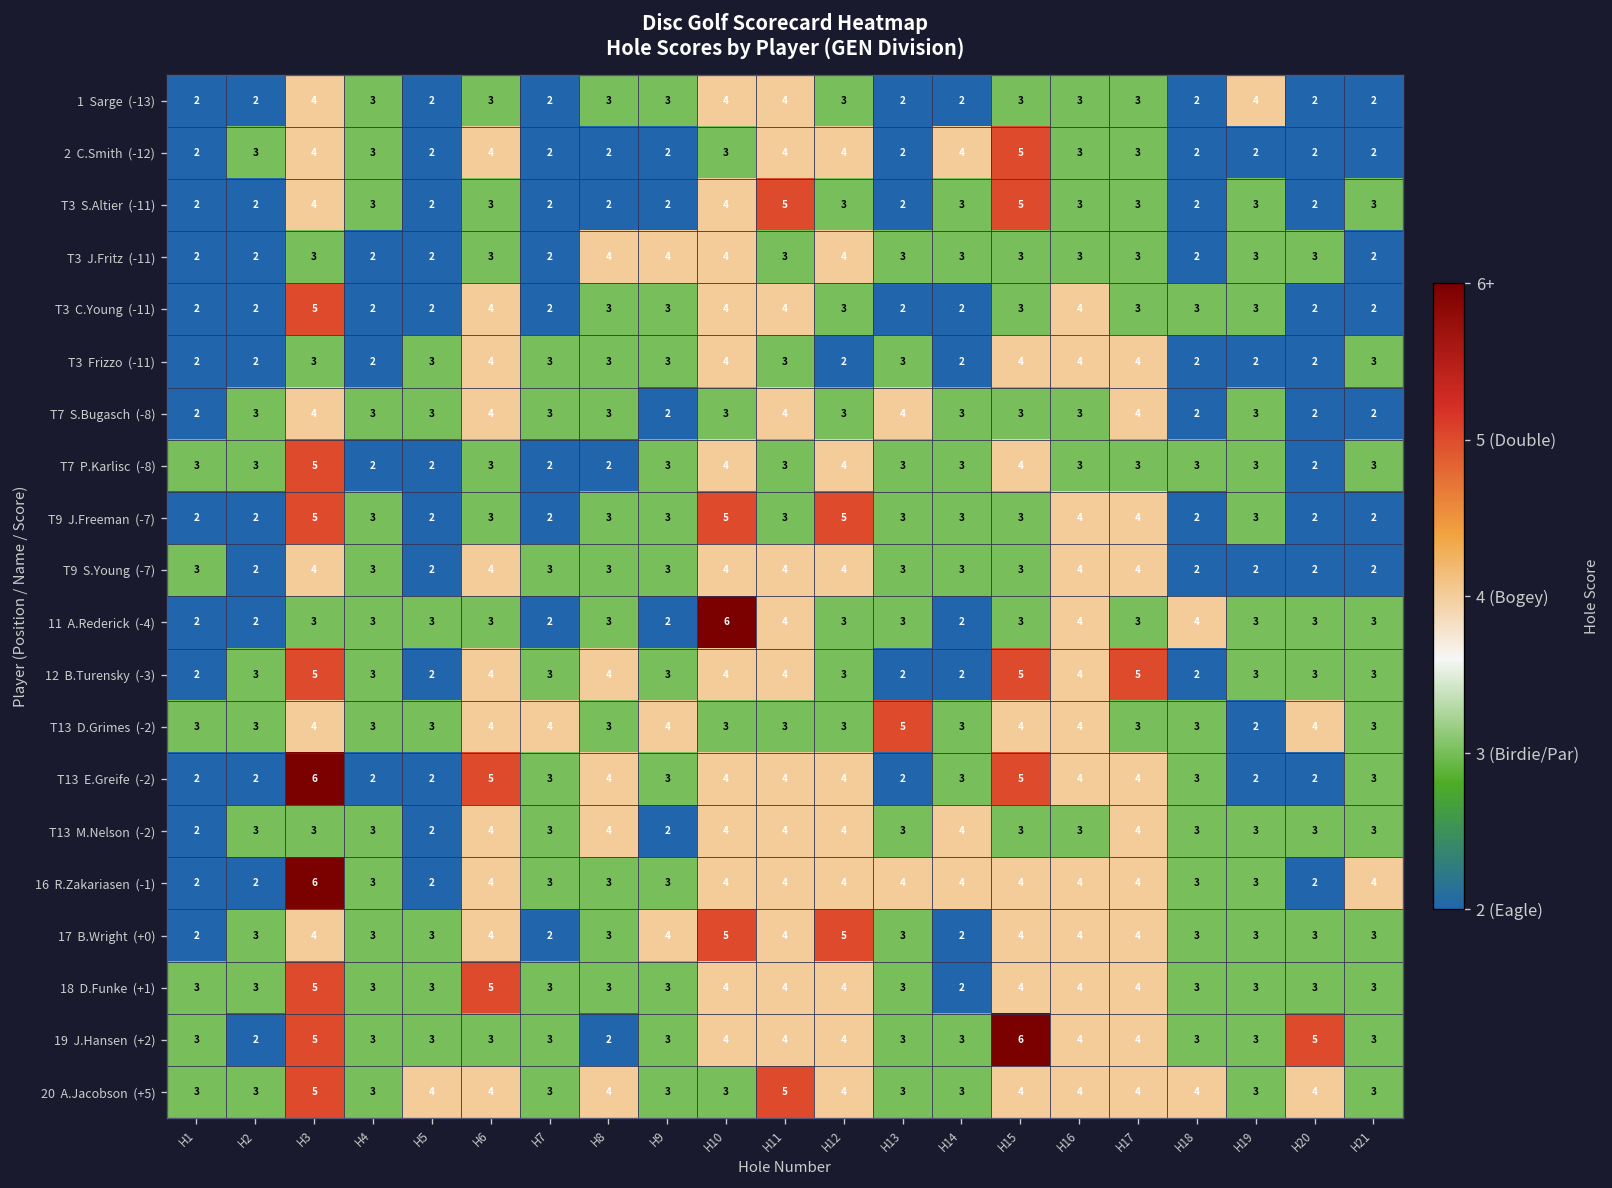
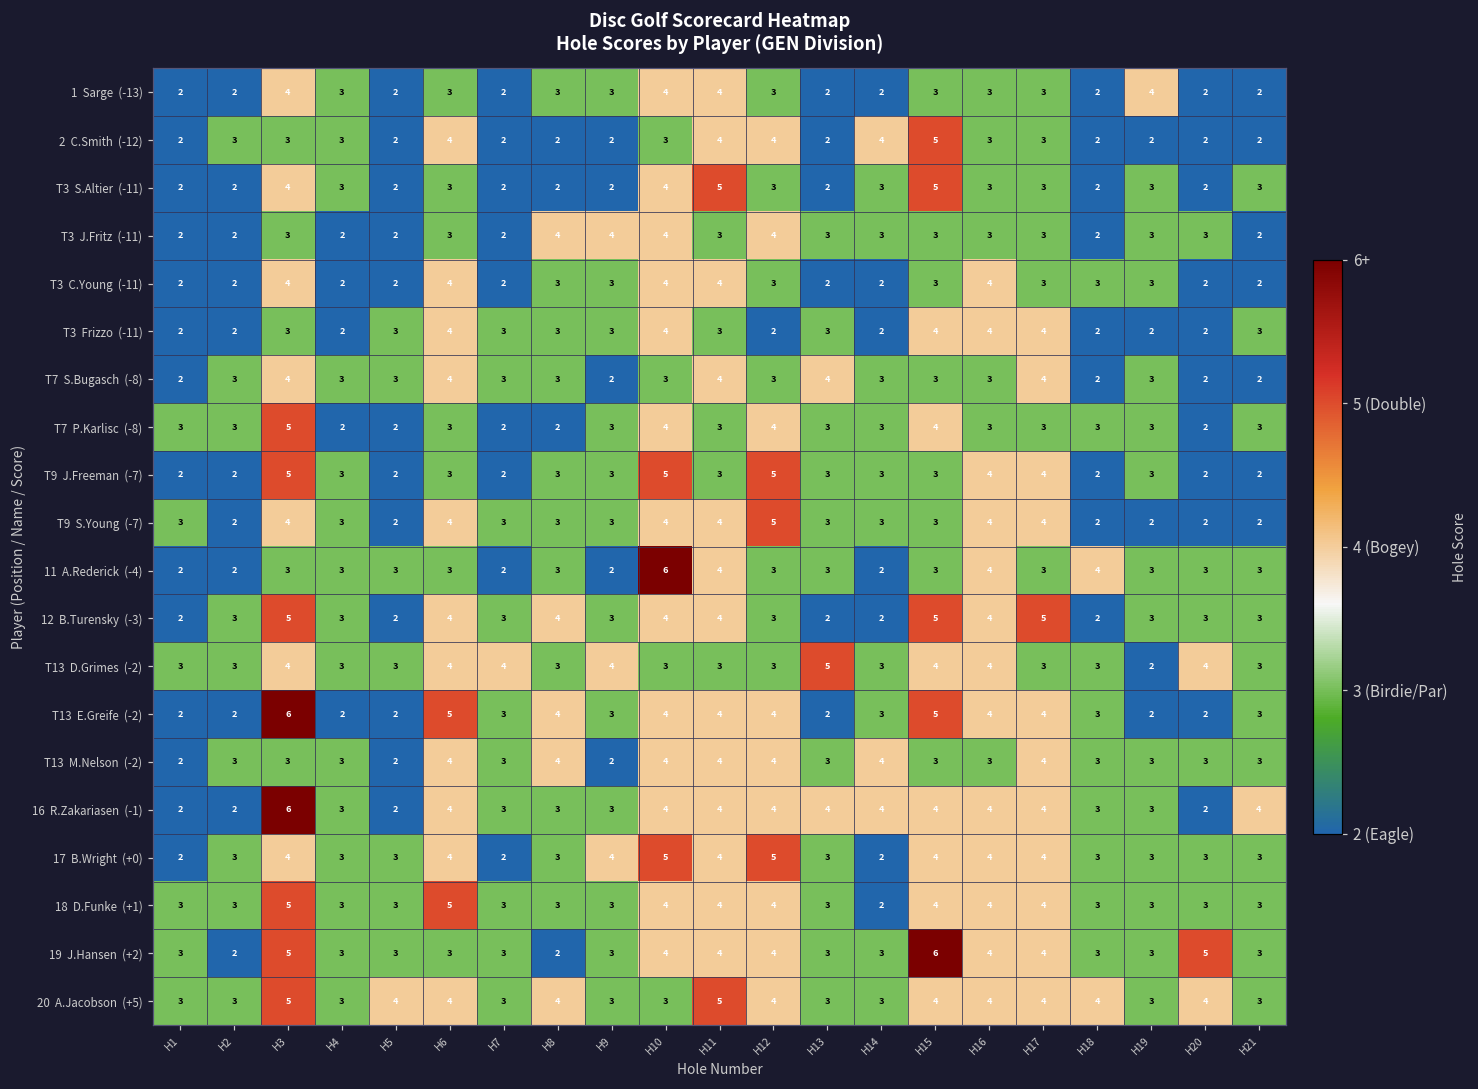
2 C.Smith (-12), H3: 4 -> 3
T3 C.Young (-11), H3: 5 -> 4
T9 S.Young (-7), H12: 4 -> 5
